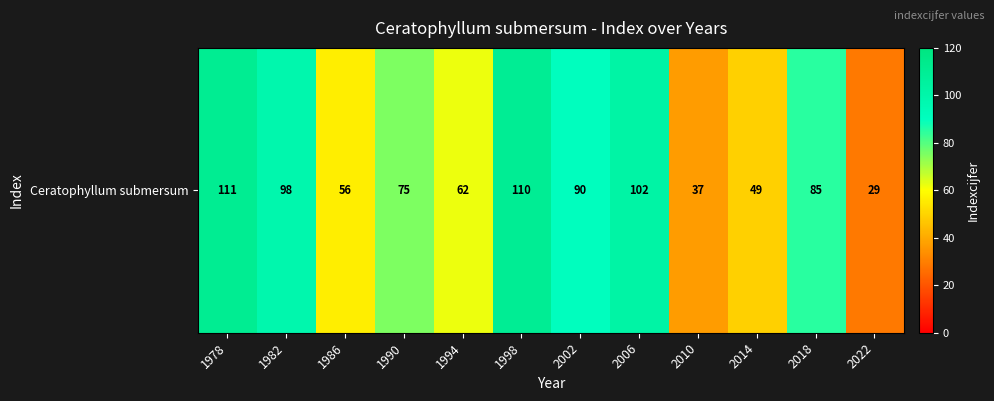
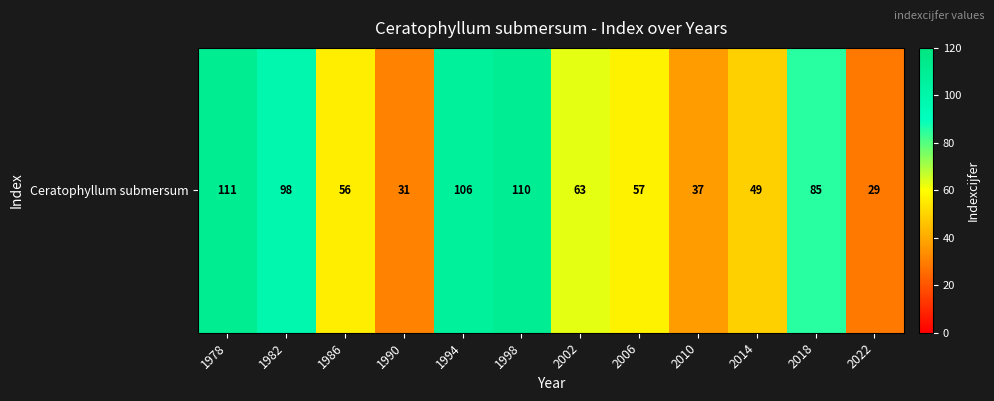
Ceratophyllum submersum, 1990: 75 -> 31
Ceratophyllum submersum, 1994: 62 -> 106
Ceratophyllum submersum, 2002: 90 -> 63
Ceratophyllum submersum, 2006: 102 -> 57
